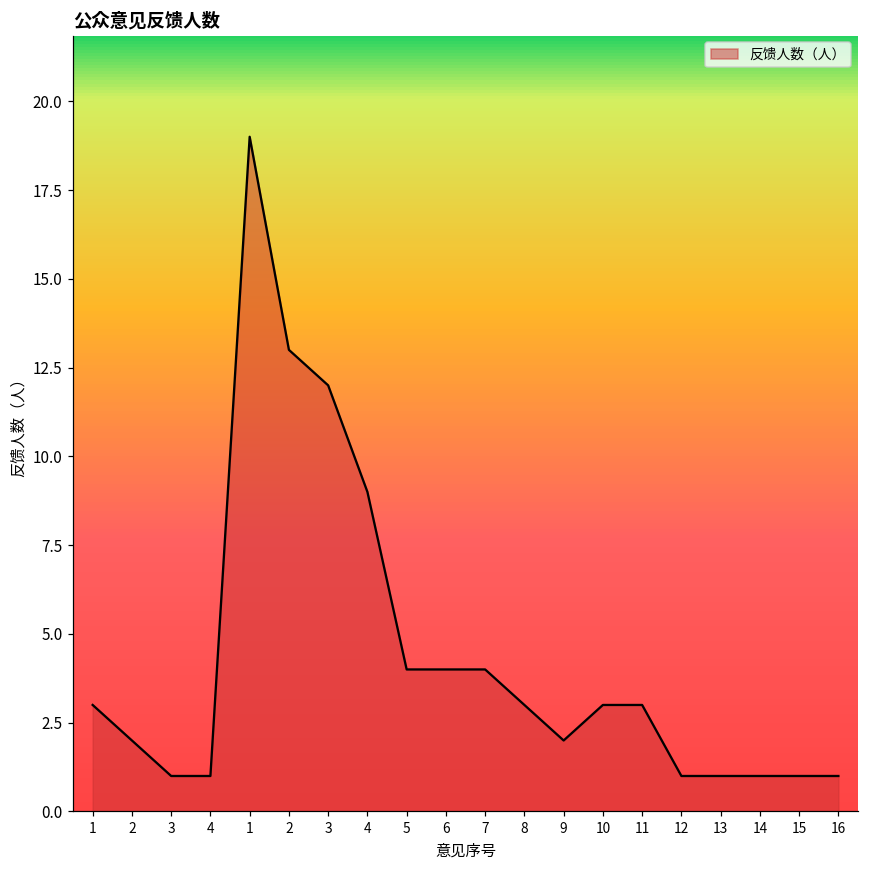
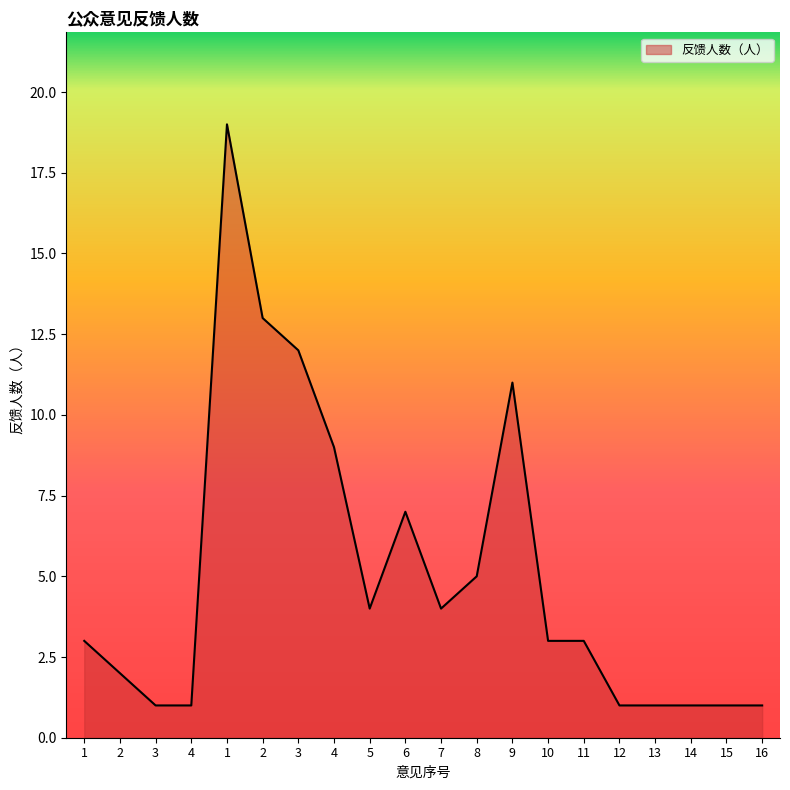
6: 4 -> 7
8: 3 -> 5
9: 2 -> 11
